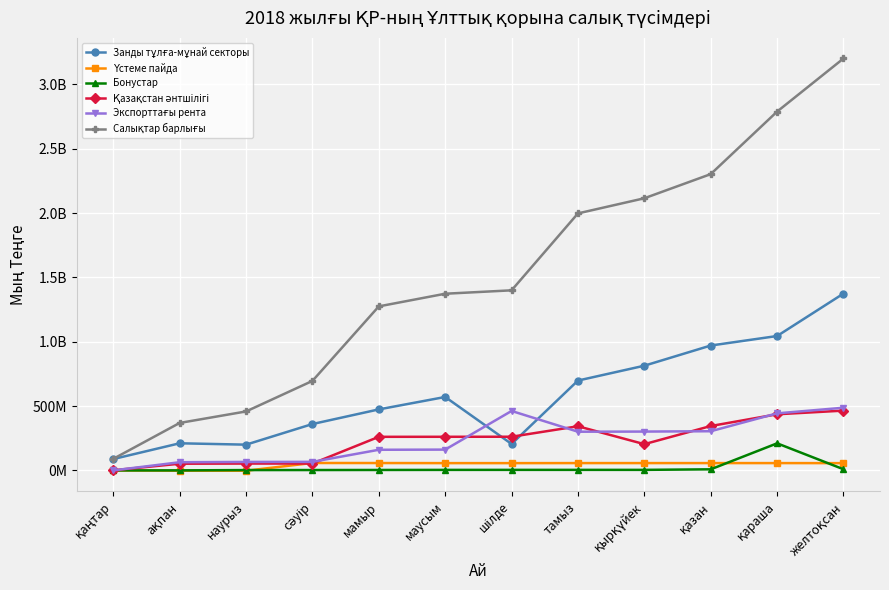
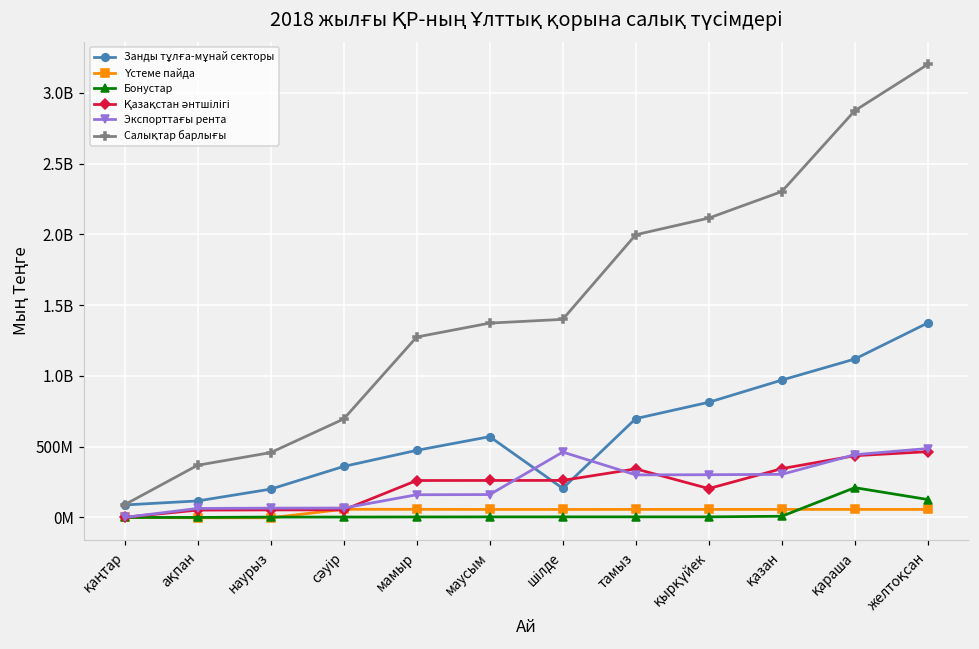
Занды тұлға-мұнай секторы, ақпан: 210000000 -> 120000000
Занды тұлға-мұнай секторы, қараша: 1040000000 -> 1120000000
Салықтар барлығы, қараша: 2790000000 -> 2870000000
Бонустар, желтоқсан: 10000000 -> 130000000
